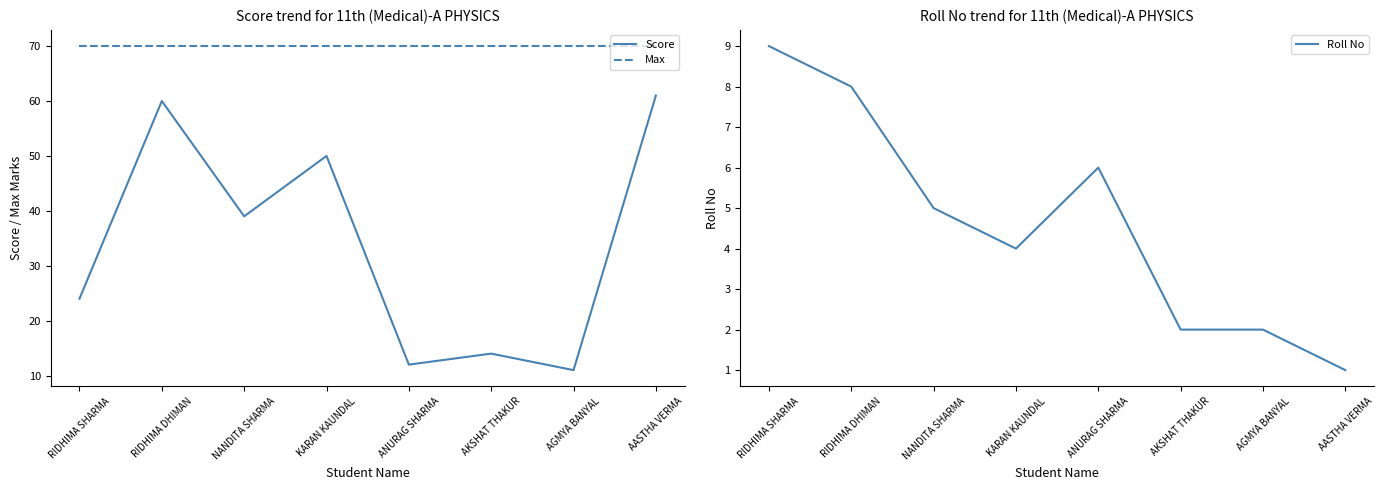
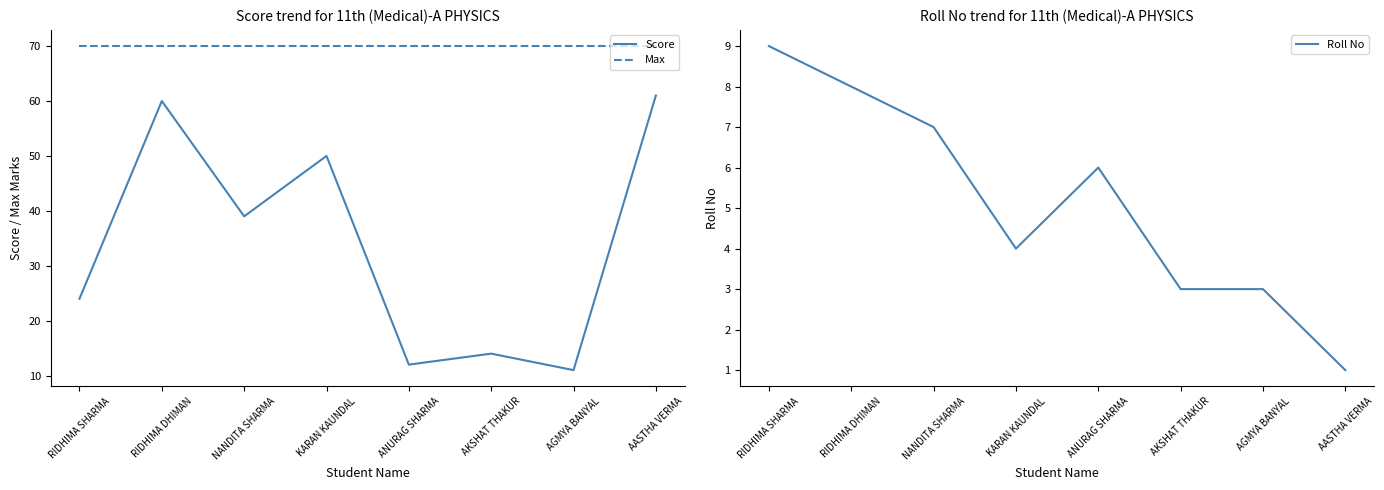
Roll No trend for 11th (Medical)-A PHYSICS, NANDITA SHARMA: 5 -> 7
Roll No trend for 11th (Medical)-A PHYSICS, AKSHAT THAKUR: 2 -> 3
Roll No trend for 11th (Medical)-A PHYSICS, AGMYA BANYAL: 2 -> 3
